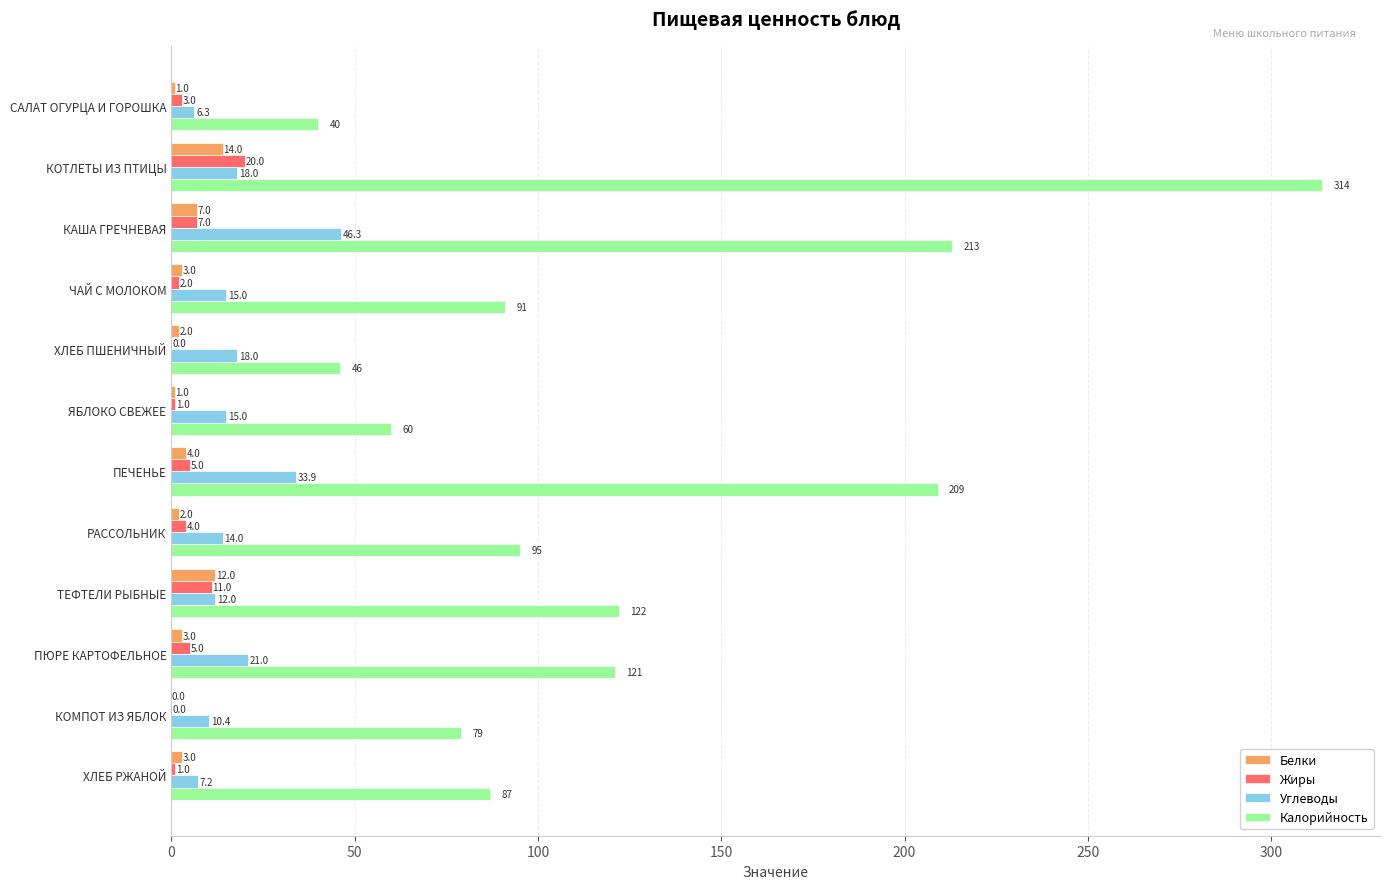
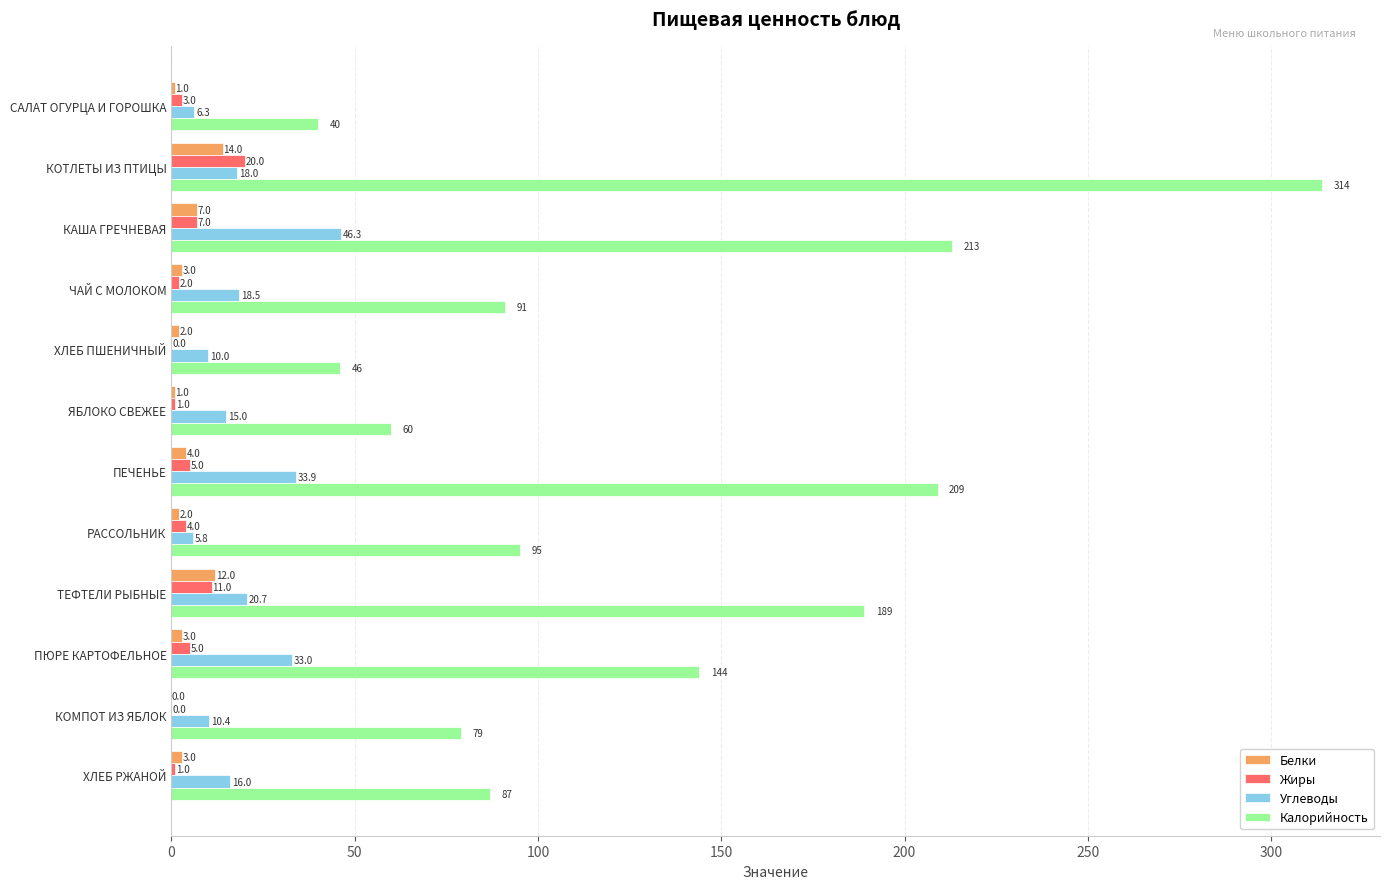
Углеводы, ЧАЙ С МОЛОКОМ: 15.0 -> 18.5
Углеводы, ХЛЕБ ПШЕНИЧНЫЙ: 18.0 -> 10.0
Углеводы, РАССОЛЬНИК: 14.0 -> 5.8
Углеводы, ТЕФТЕЛИ РЫБНЫЕ: 12.0 -> 20.7
Калорийность, ТЕФТЕЛИ РЫБНЫЕ: 122 -> 189
Углеводы, ПЮРЕ КАРТОФЕЛЬНОЕ: 21.0 -> 33.0
Калорийность, ПЮРЕ КАРТОФЕЛЬНОЕ: 121 -> 144
Углеводы, ХЛЕБ РЖАНОЙ: 7.2 -> 16.0
